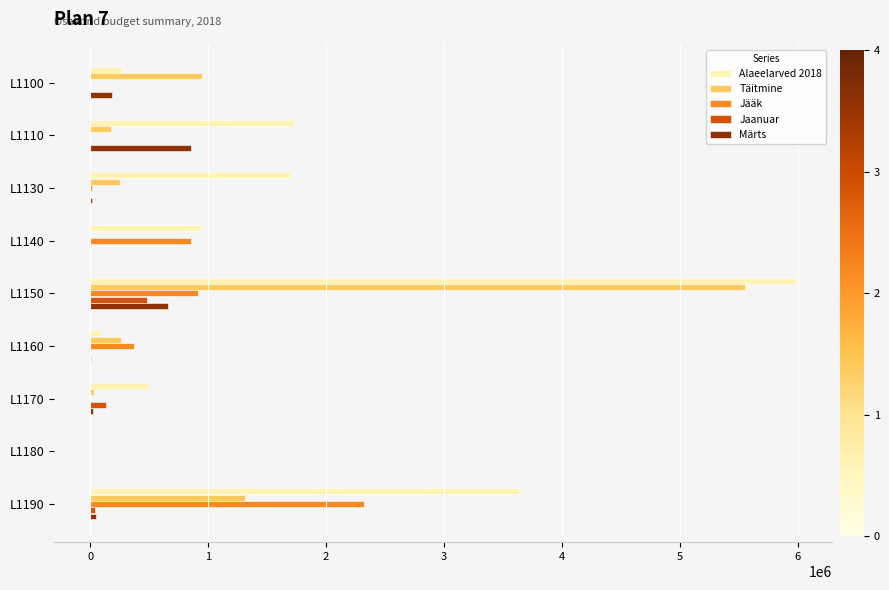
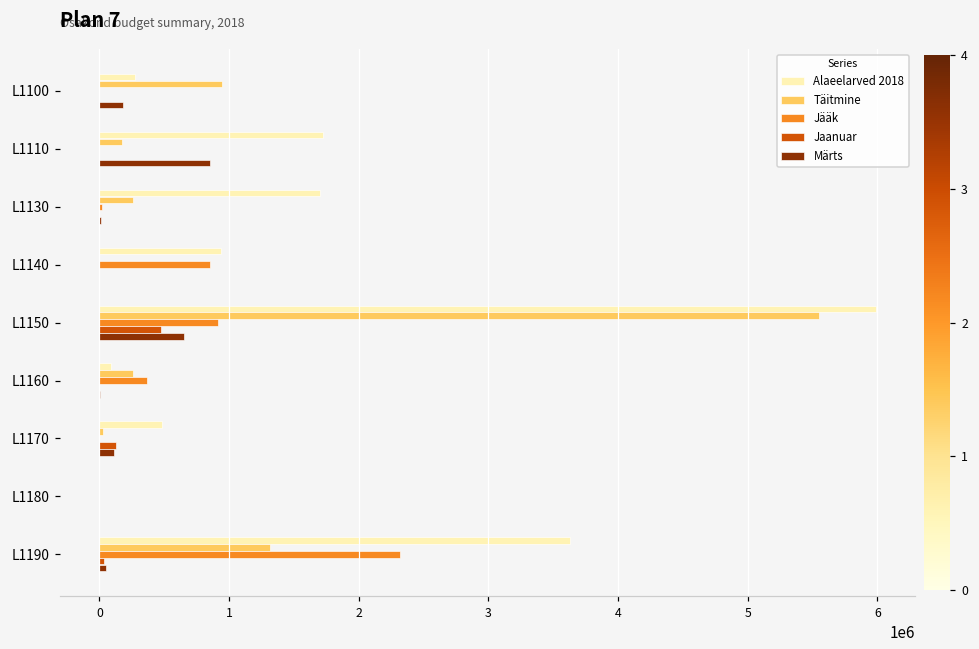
Märts, L1170: 20000 -> 110000
